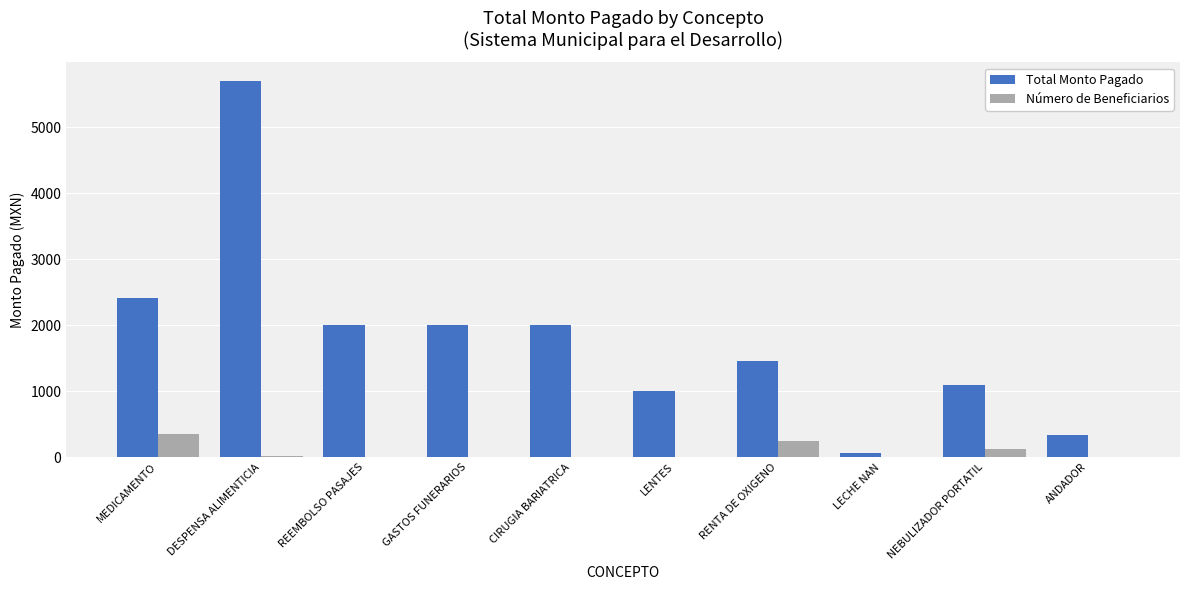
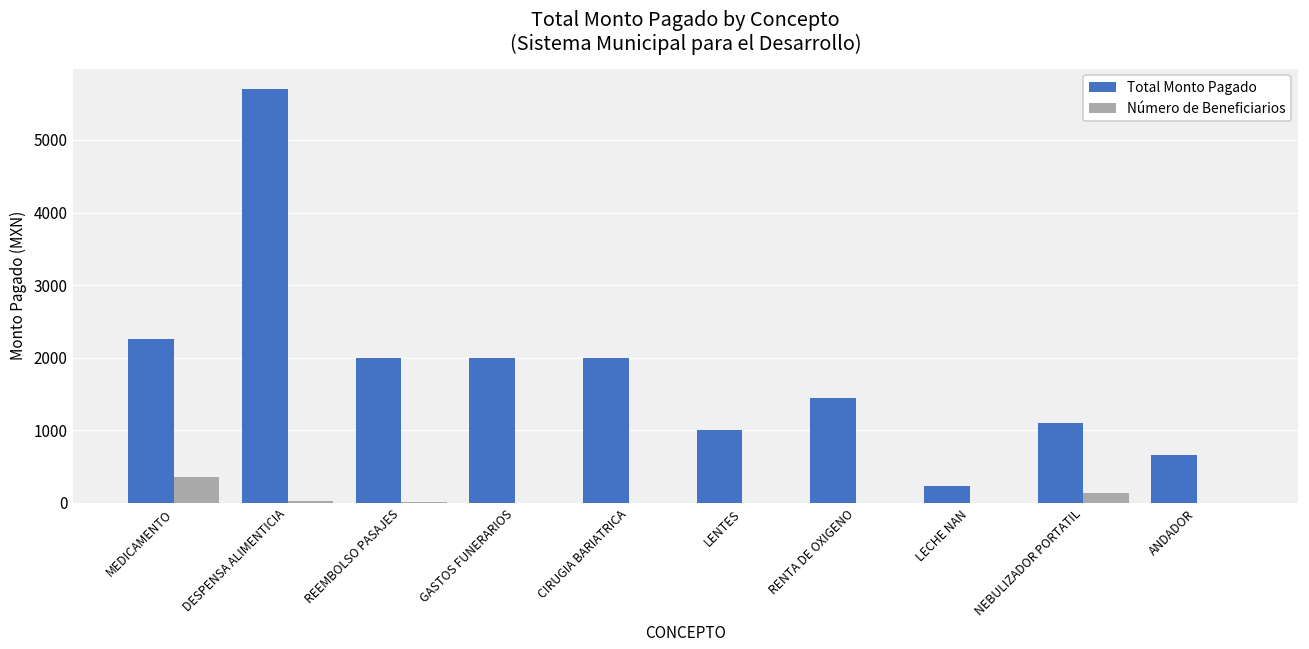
Total Monto Pagado, MEDICAMENTO: 2400 -> 2300
Número de Beneficiarios, RENTA DE OXIGENO: 200 -> 0
Total Monto Pagado, LECHE NAN: 100 -> 200
Total Monto Pagado, ANDADOR: 300 -> 700
